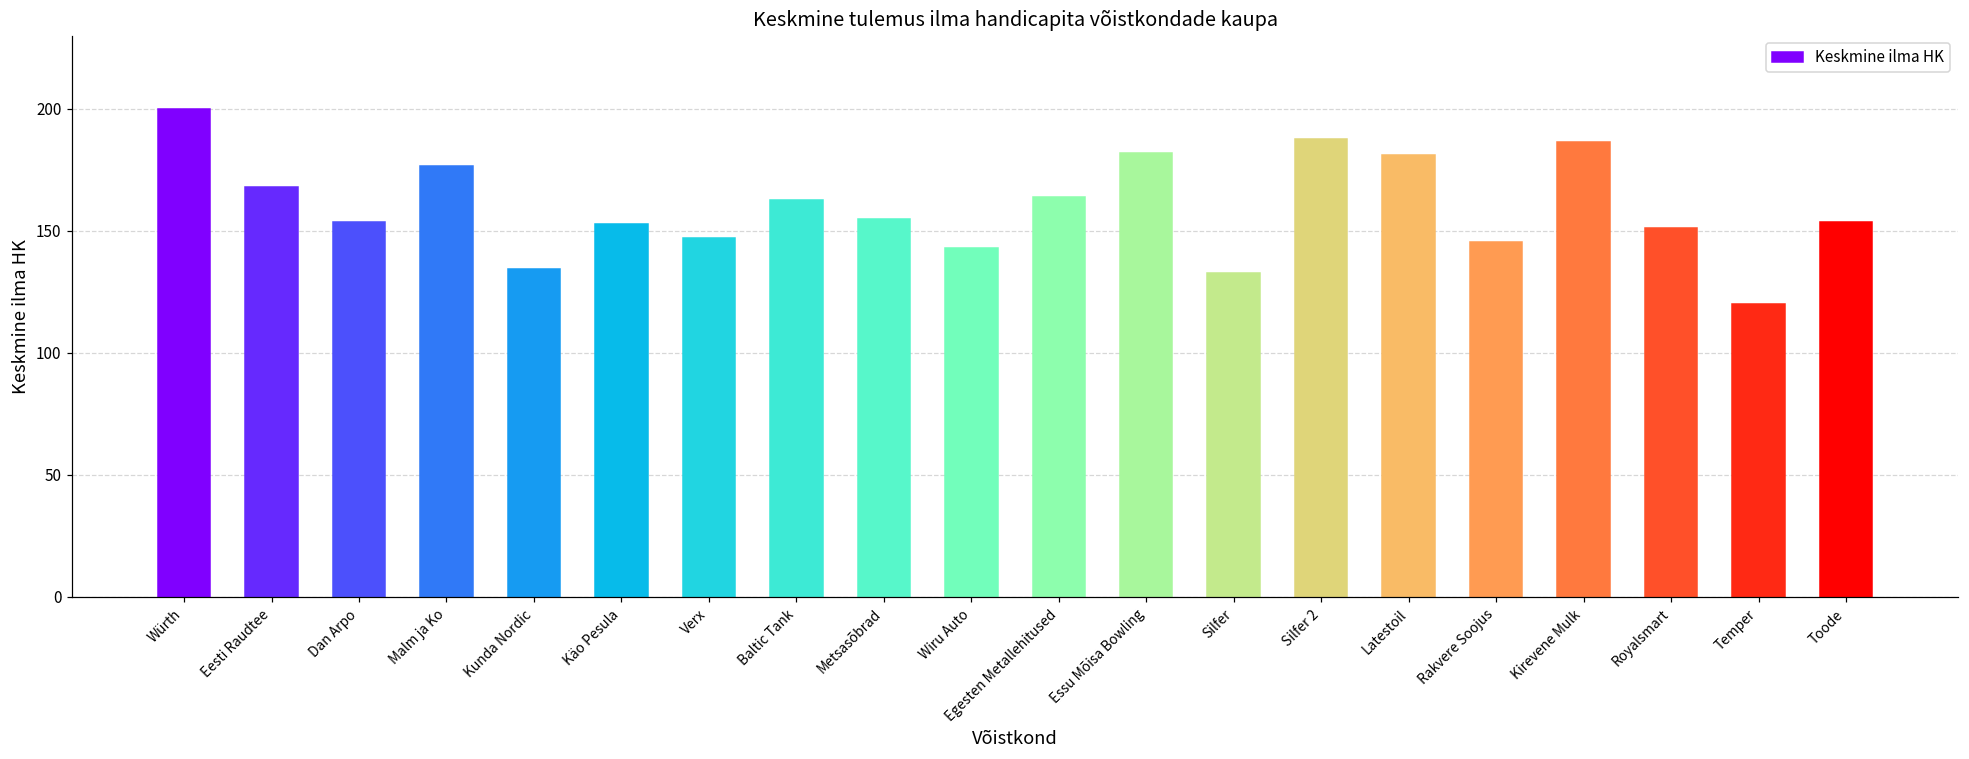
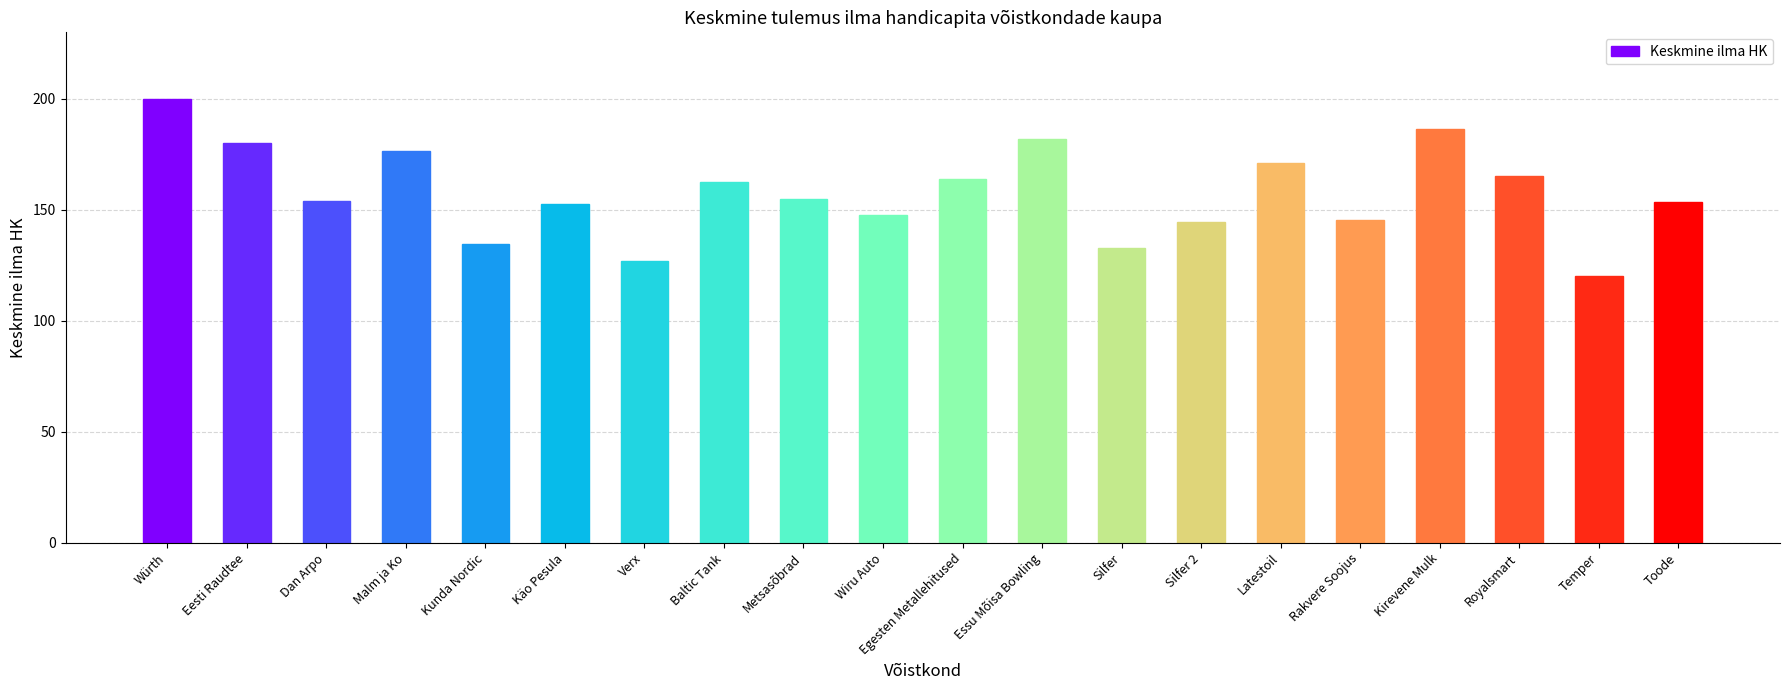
Eesti Raudtee: 168 -> 180
Verx: 147 -> 127
Wiru Auto: 143 -> 148
Silfer 2: 188 -> 145
Latestoil: 181 -> 171
Royalsmart: 151 -> 165
